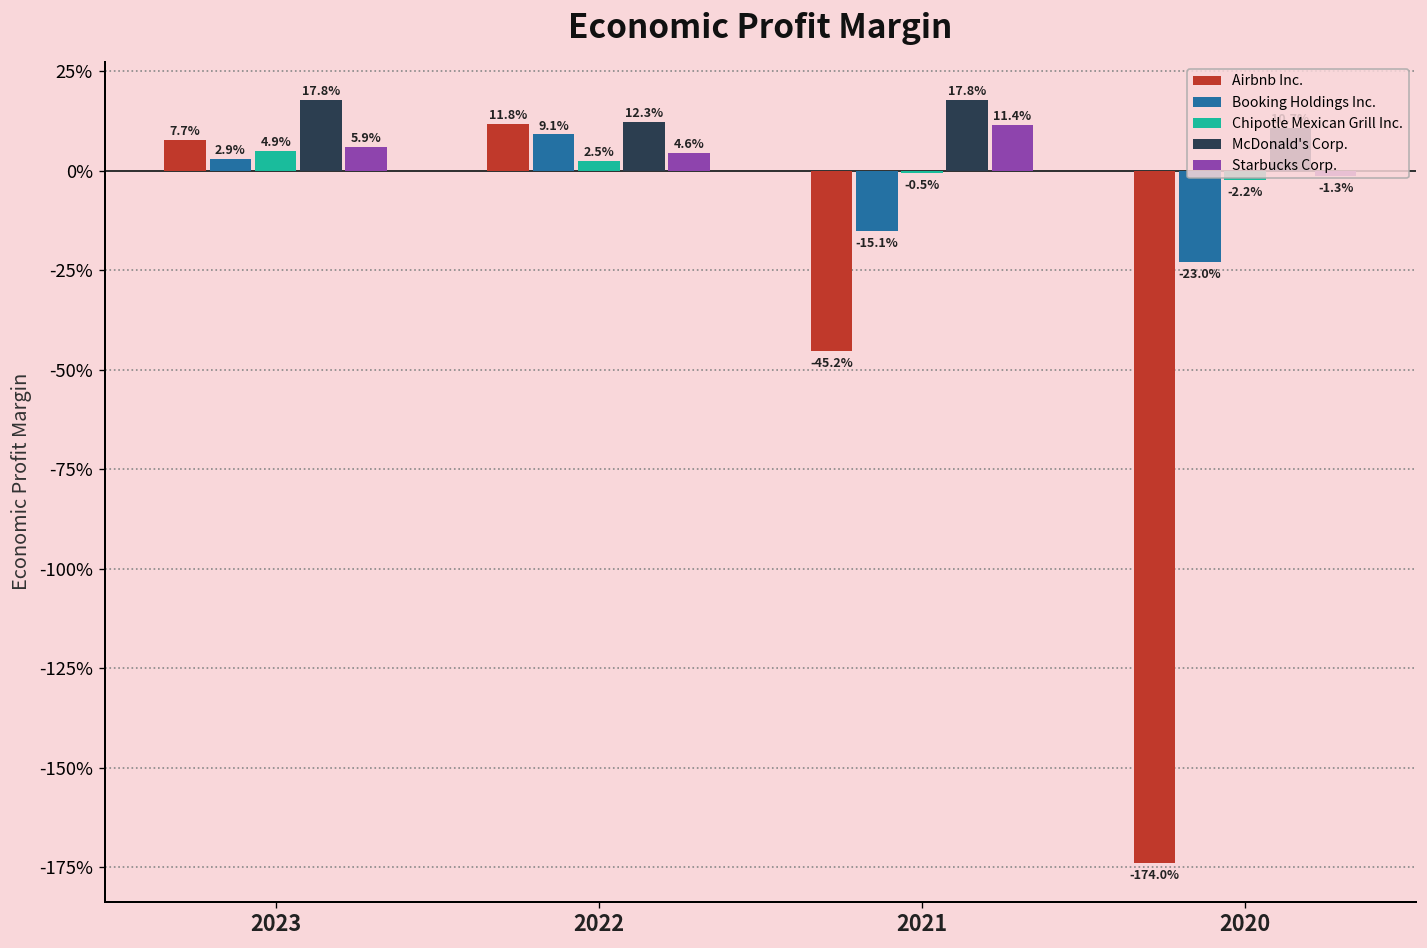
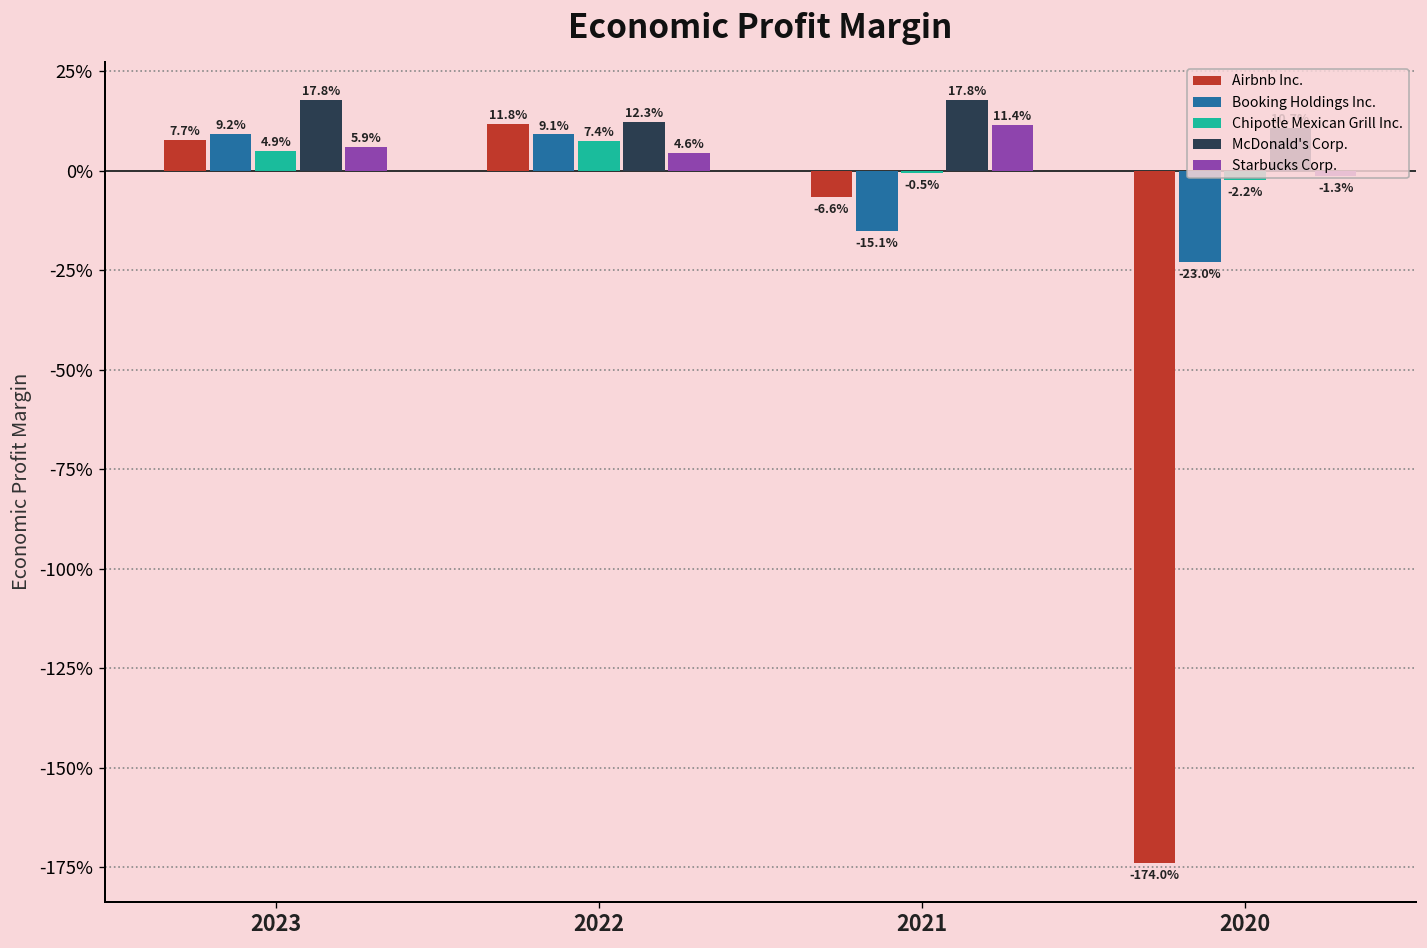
Booking Holdings Inc., 2023: 2.9% -> 9.2%
Chipotle Mexican Grill Inc., 2022: 2.5% -> 7.4%
Airbnb Inc., 2021: -45.2% -> -6.6%
